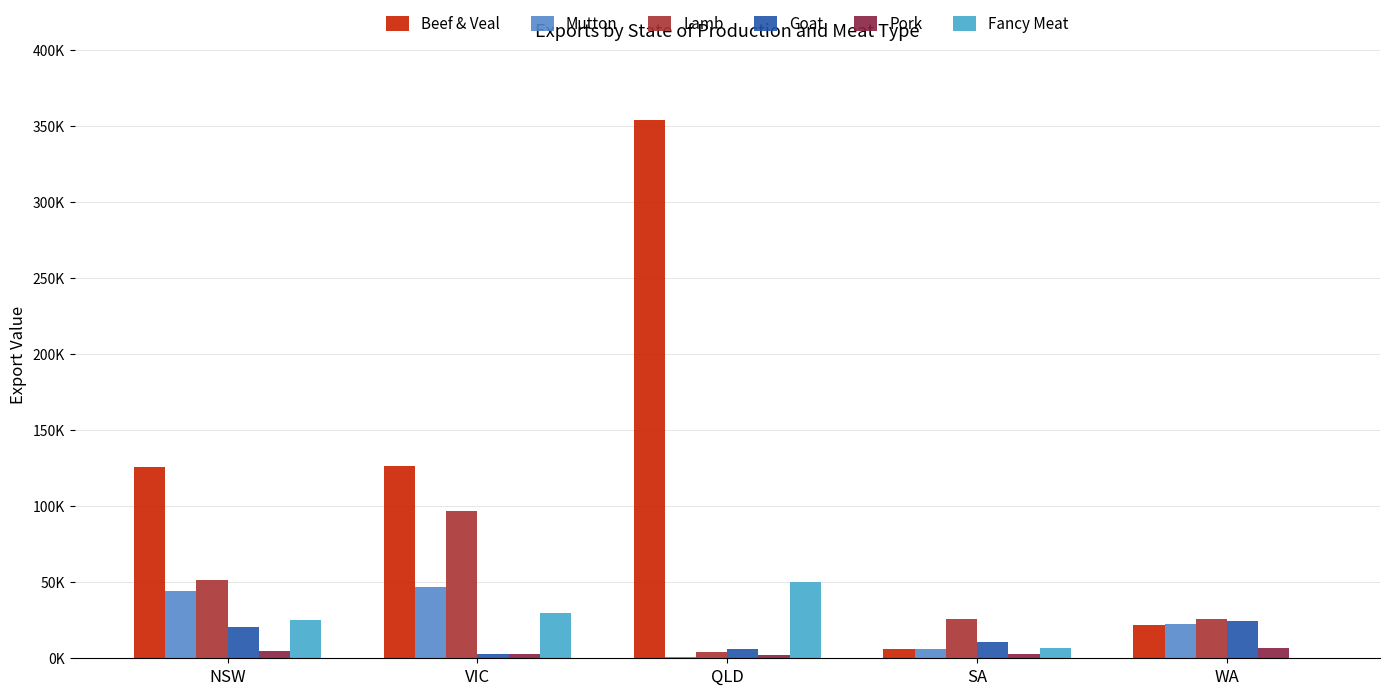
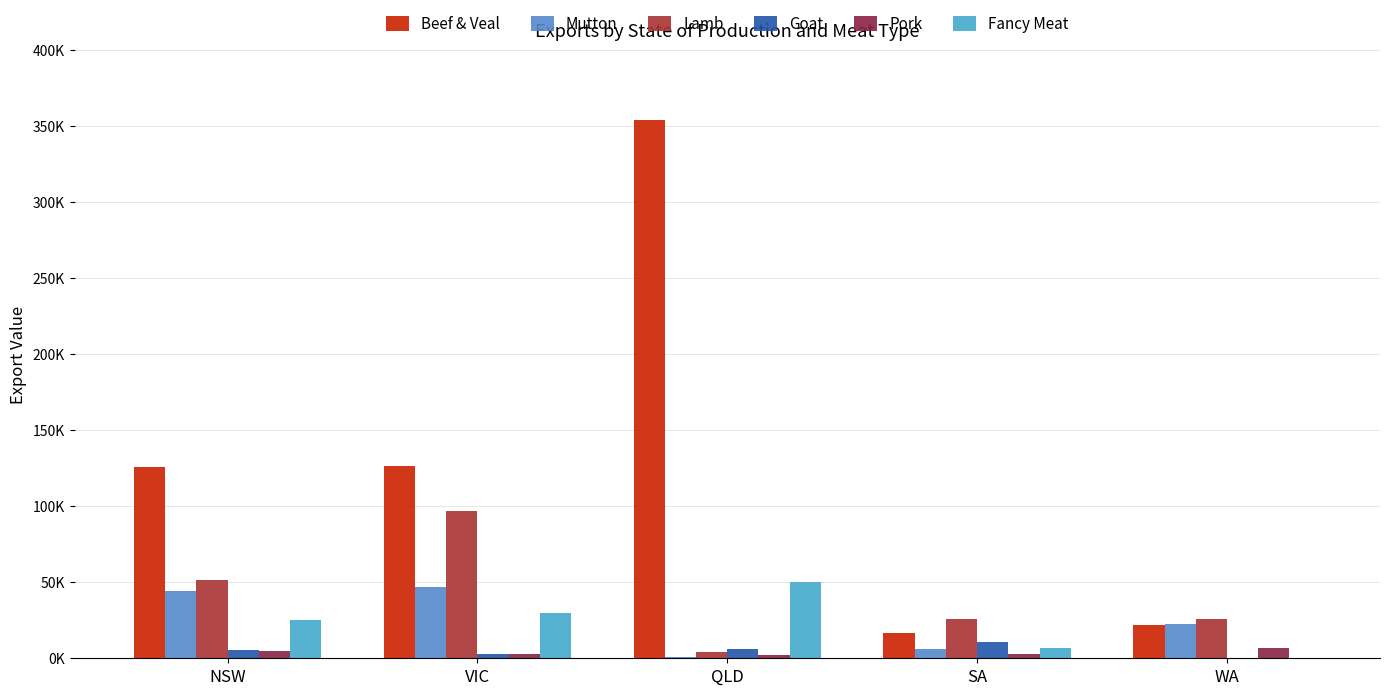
Goat, NSW: 20000 -> 5000
Beef & Veal, SA: 6000 -> 17000
Goat, WA: 25000 -> 0
